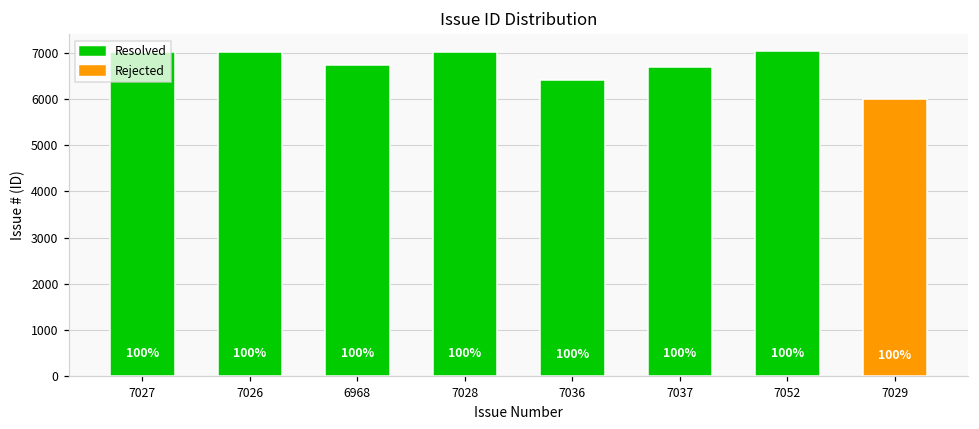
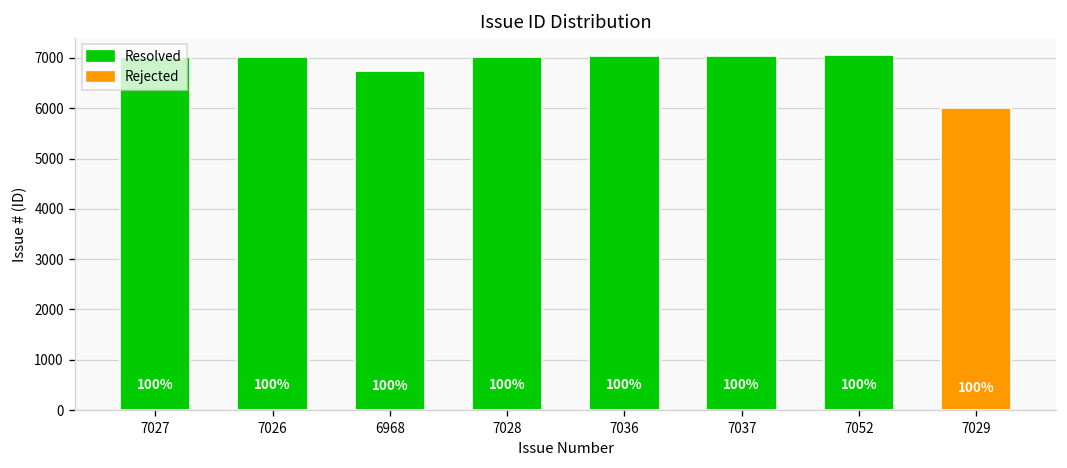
Resolved, 7036: 6400 -> 7000
Resolved, 7037: 6700 -> 7000
